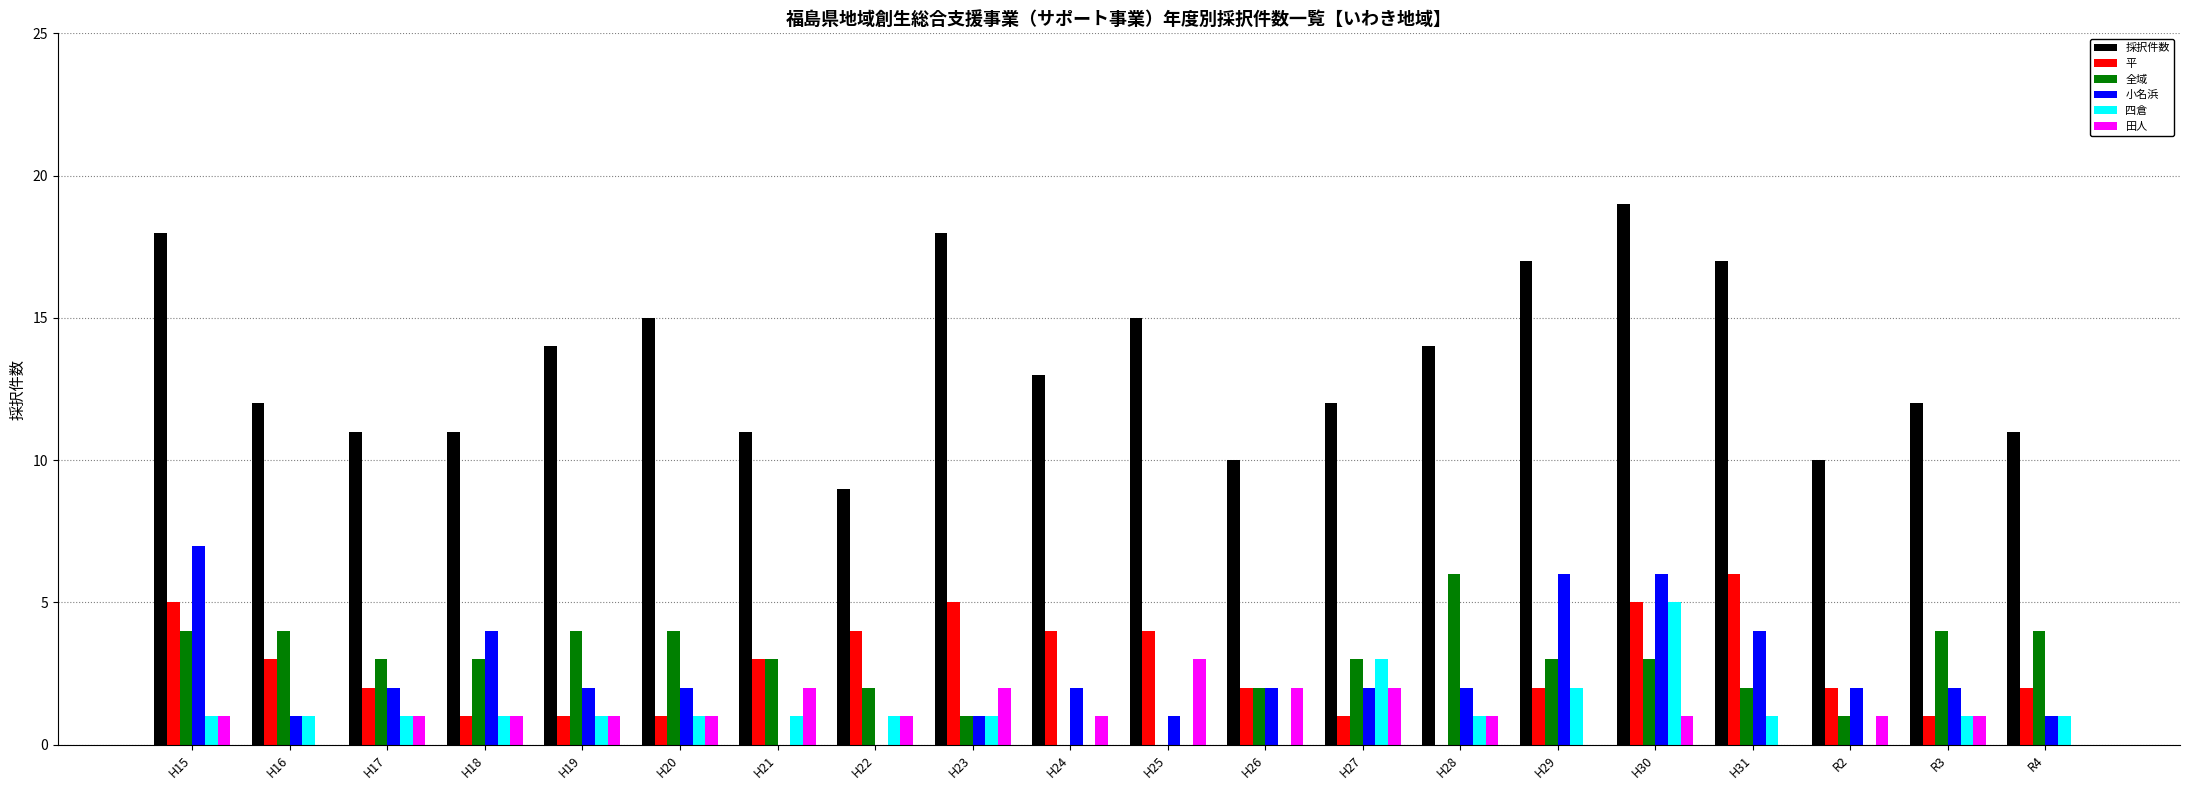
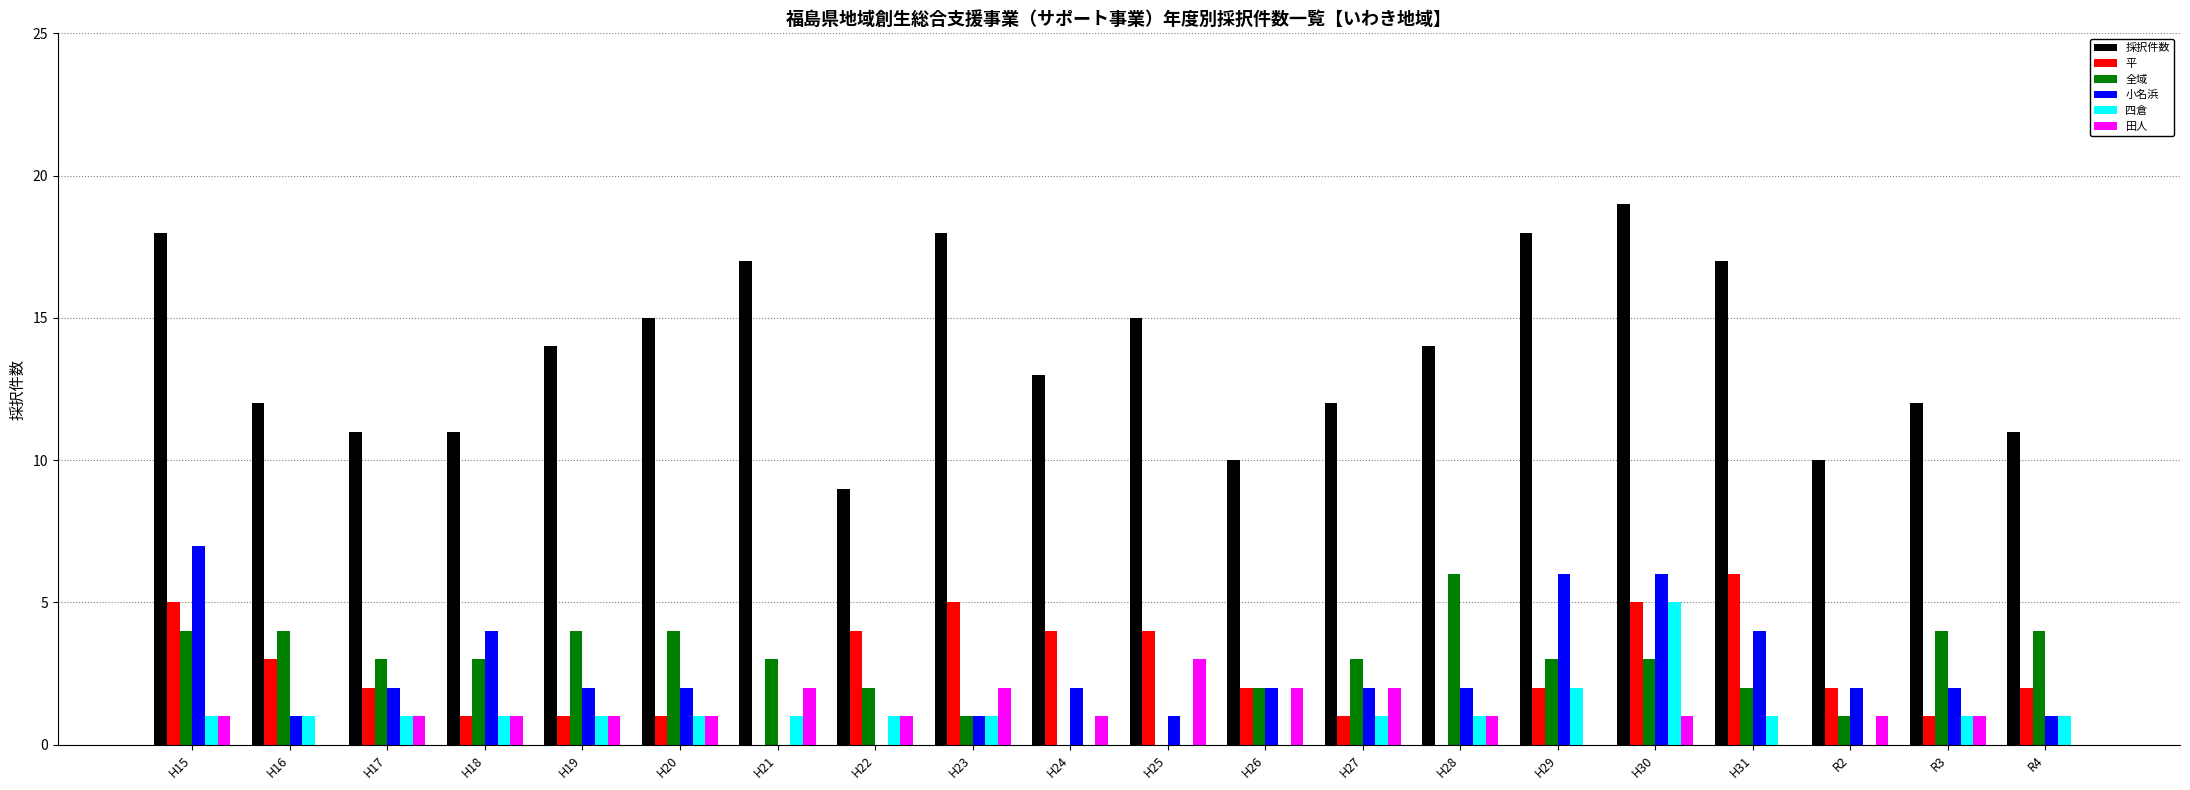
採択件数, H21: 11 -> 17
平, H21: 3 -> 0
四倉, H27: 3 -> 1
採択件数, H29: 17 -> 18
